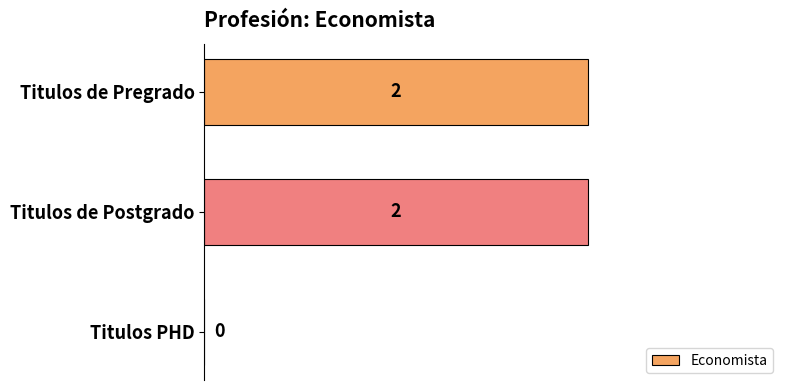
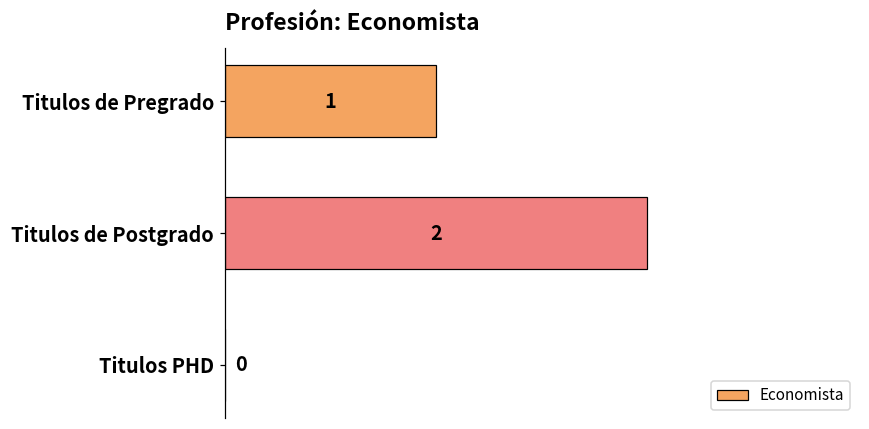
Titulos de Pregrado: 2 -> 1
